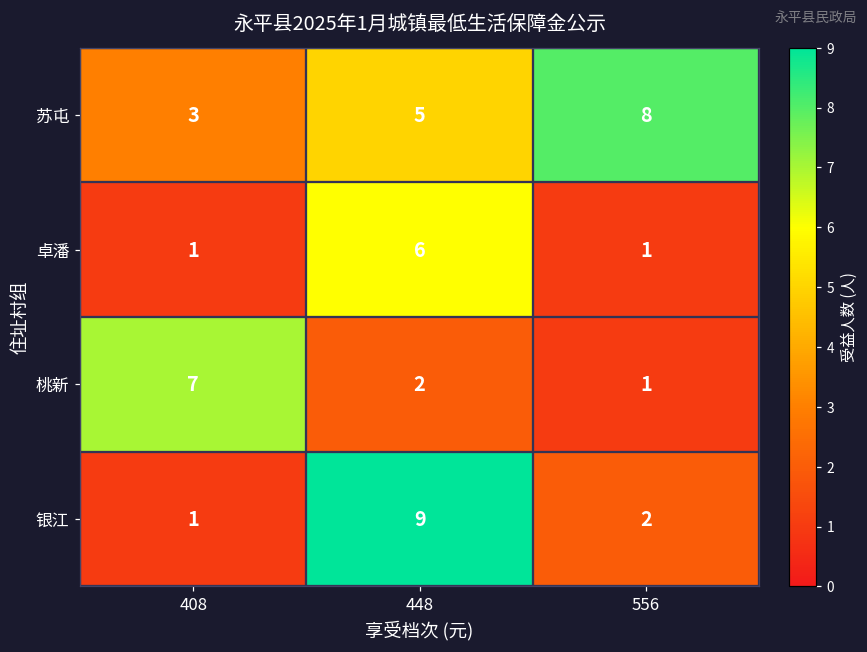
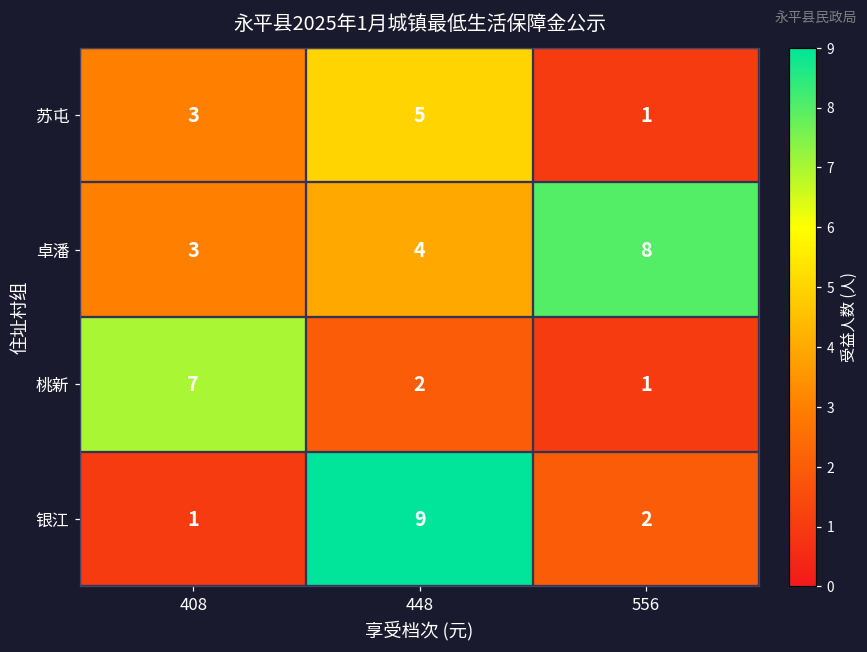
苏屯, 556: 8 -> 1
卓潘, 408: 1 -> 3
卓潘, 448: 6 -> 4
卓潘, 556: 1 -> 8
